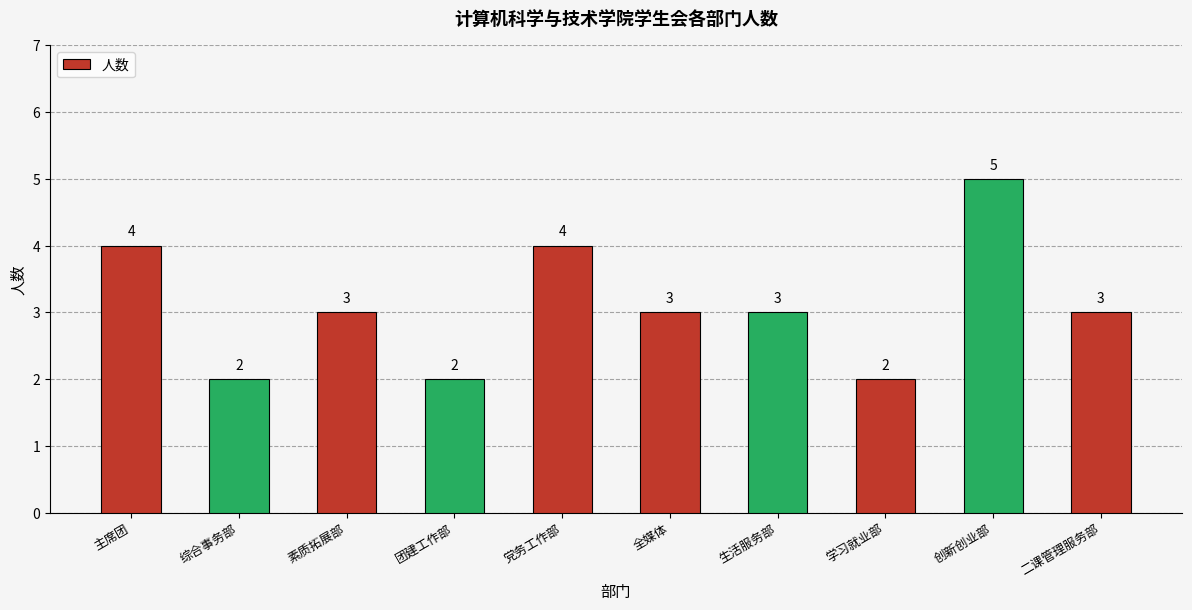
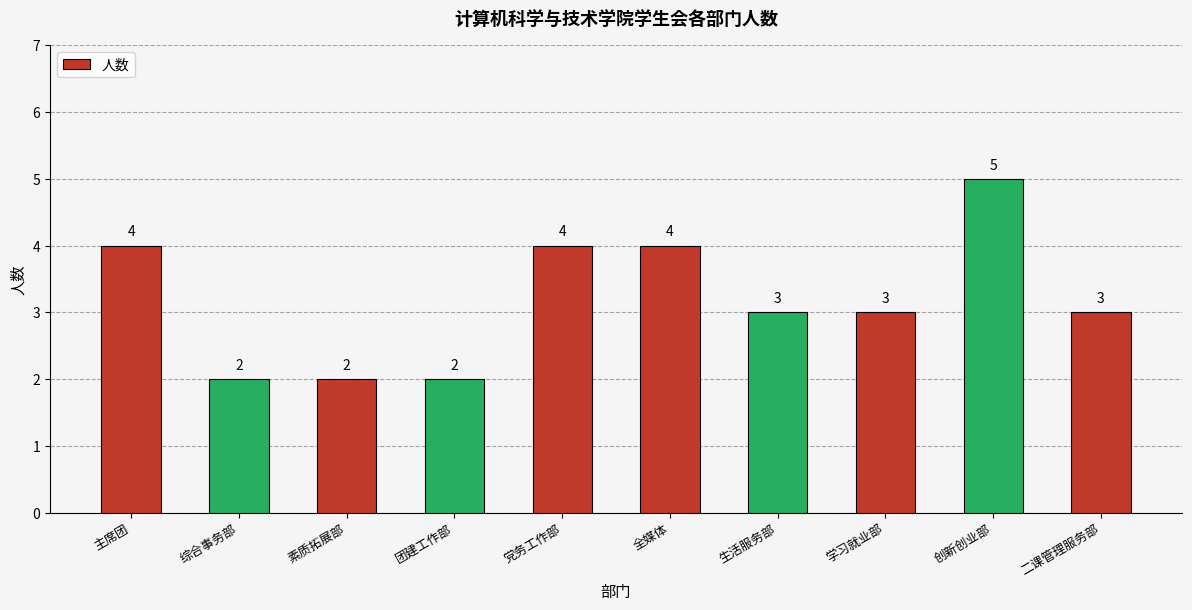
素质拓展部: 3 -> 2
全媒体: 3 -> 4
学习就业部: 2 -> 3
